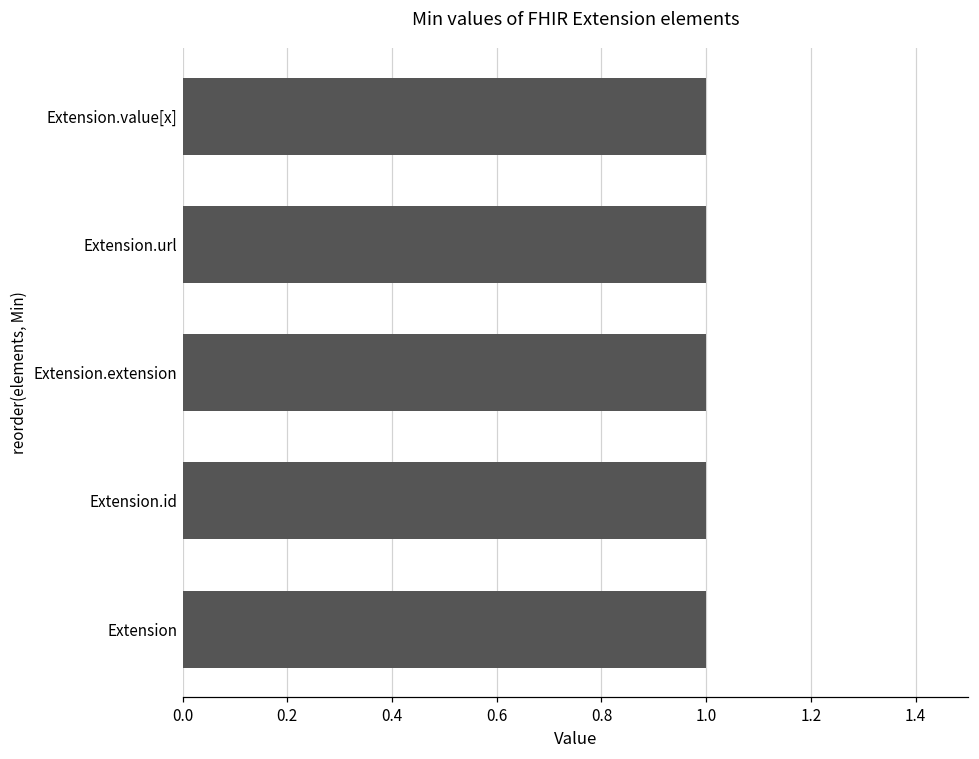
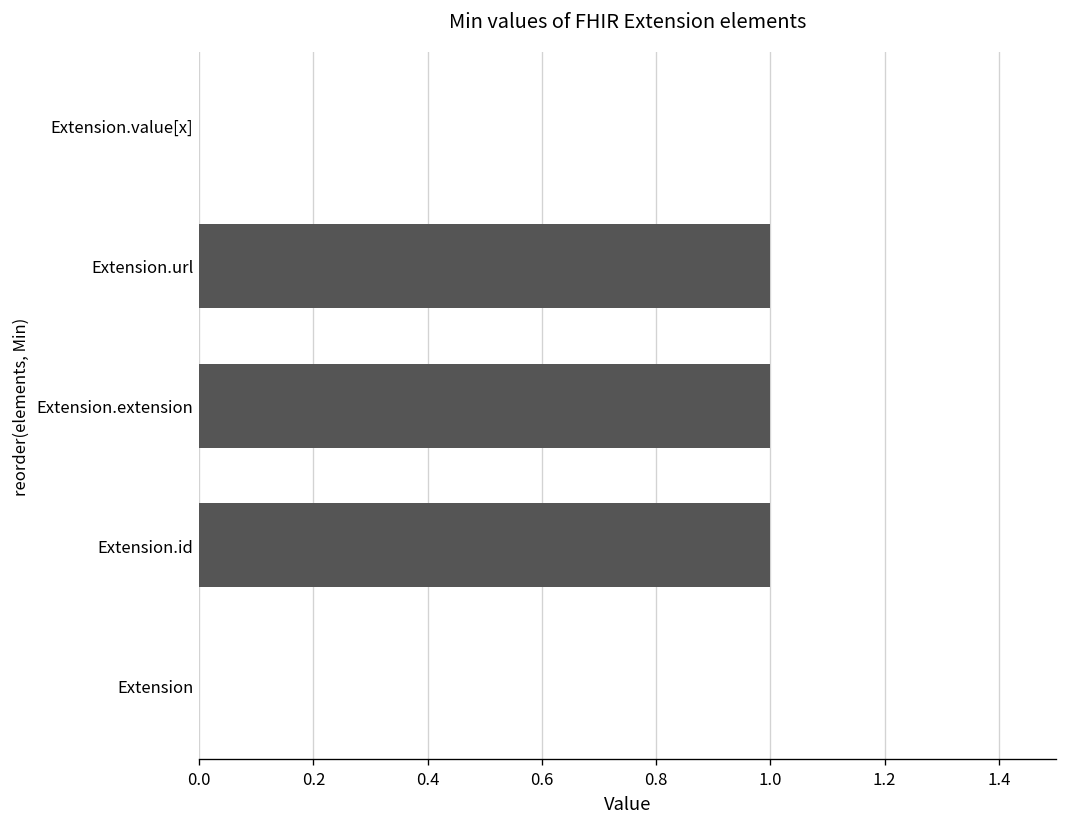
Extension.value[x]: 1 -> 0
Extension: 1 -> 0
